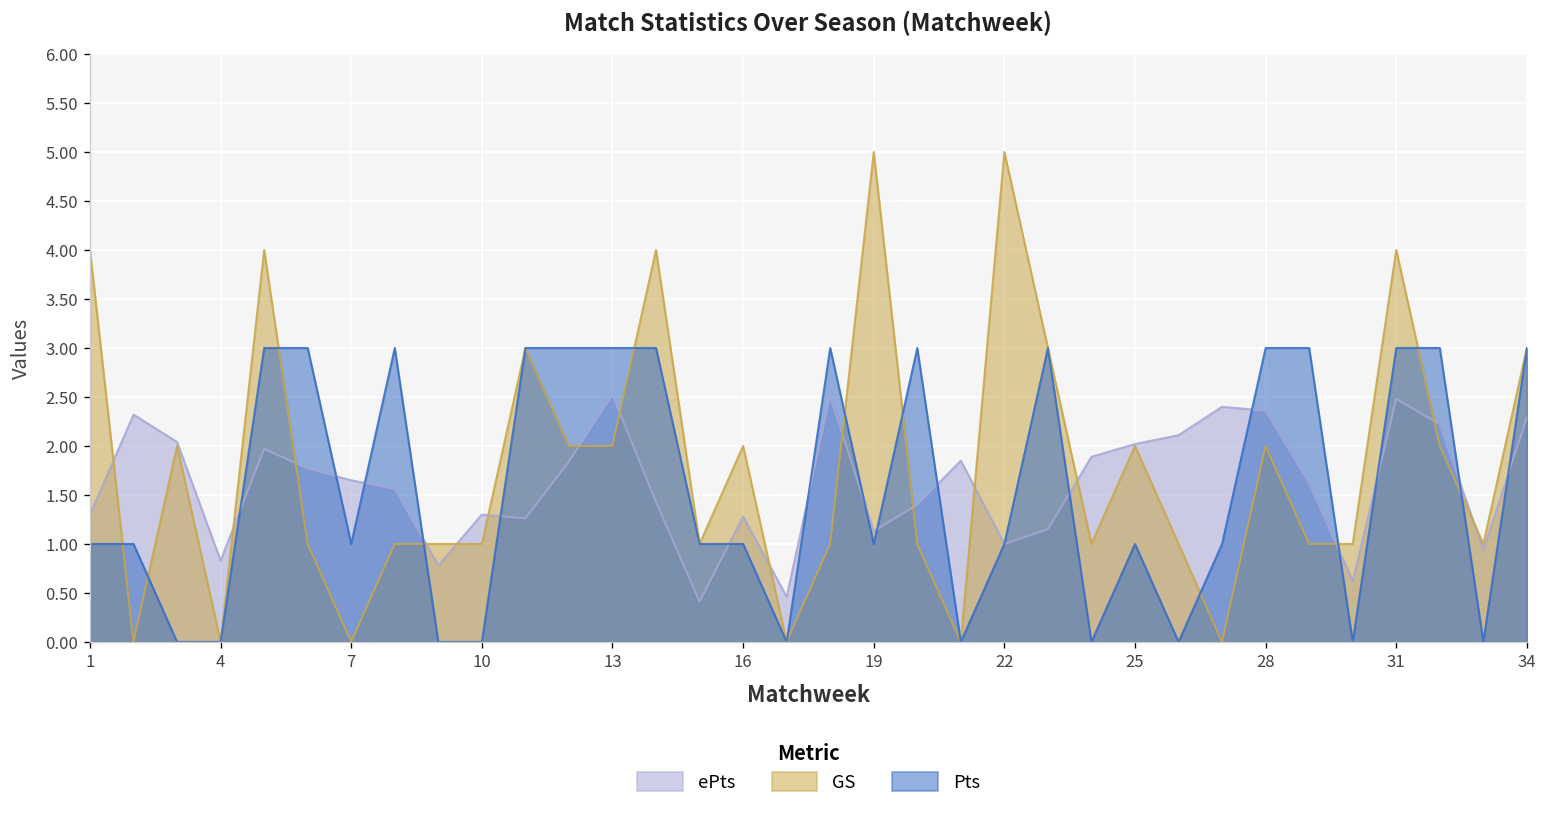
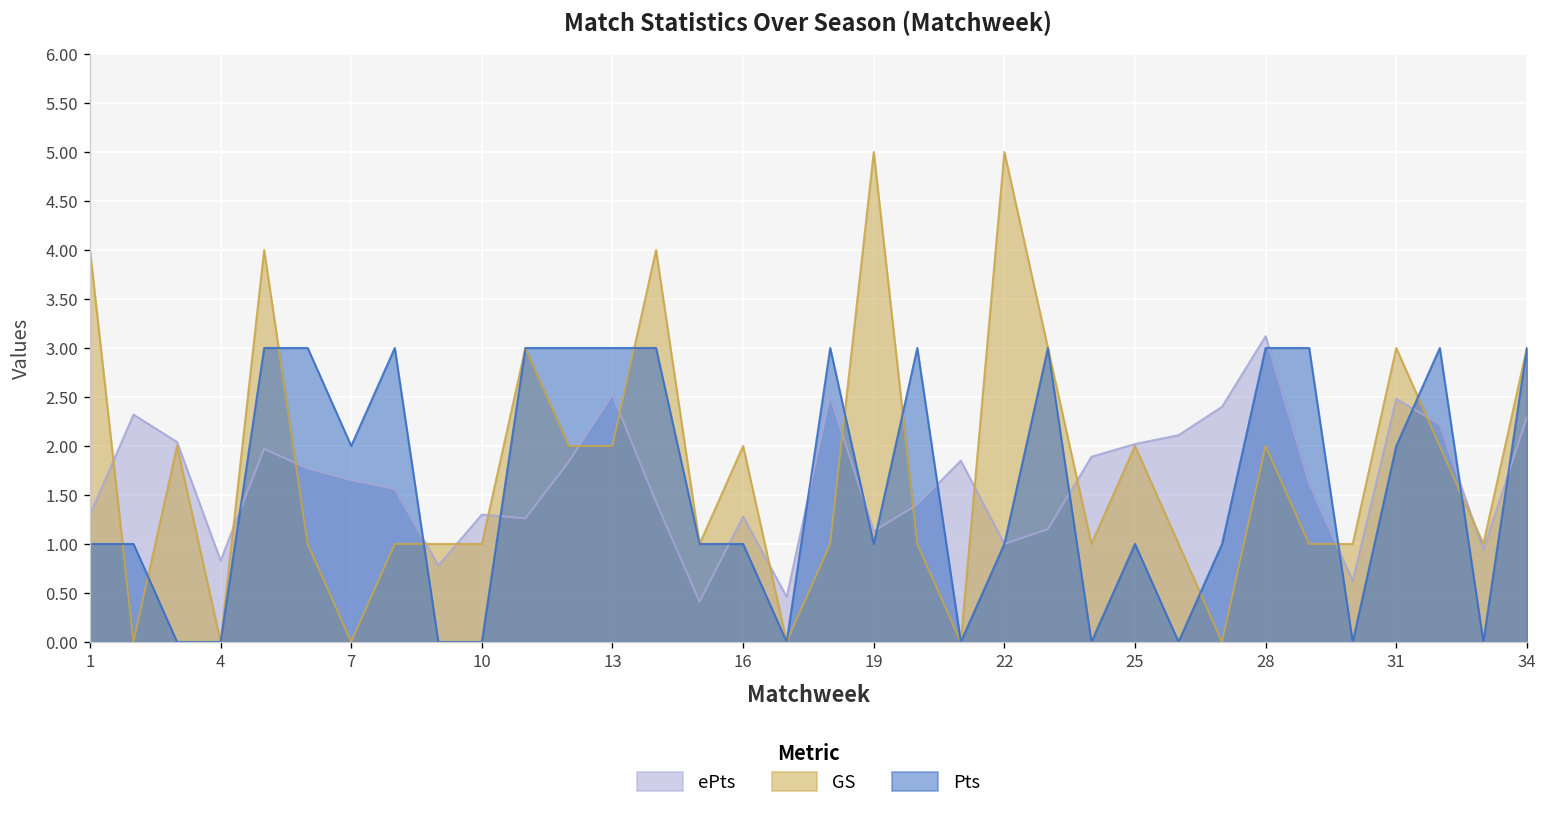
Pts, 7: 1 -> 2
ePts, 28: 2.4 -> 3.1
GS, 31: 4 -> 3
Pts, 31: 3 -> 2
